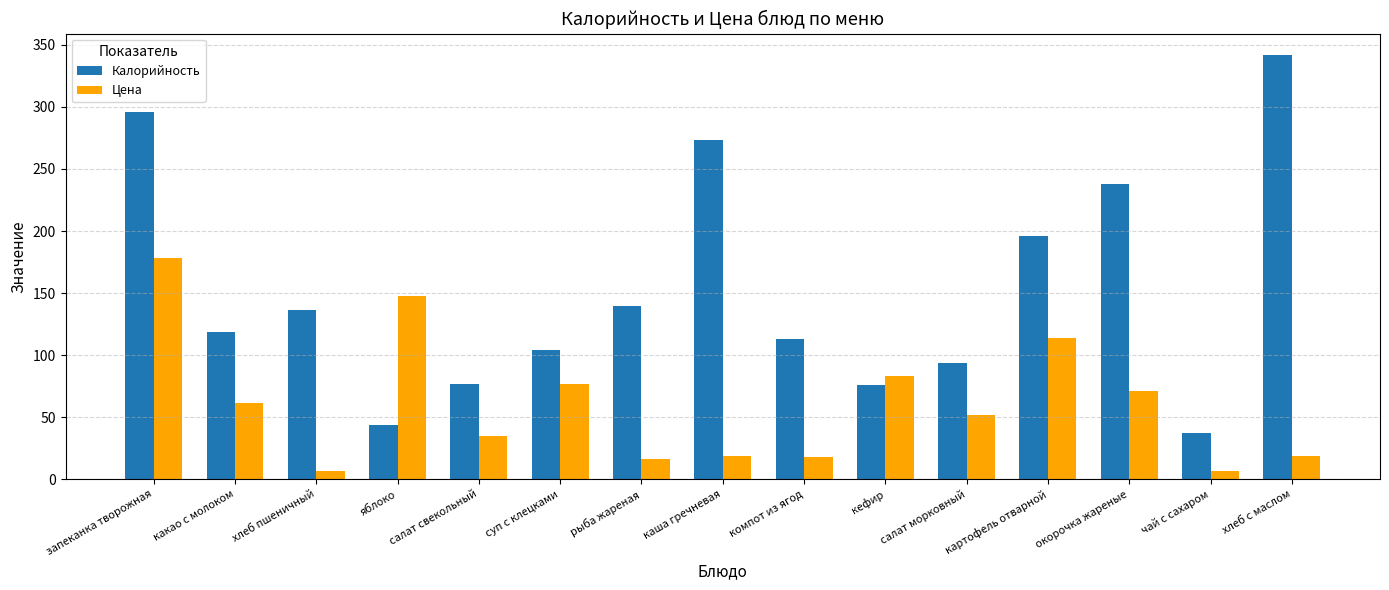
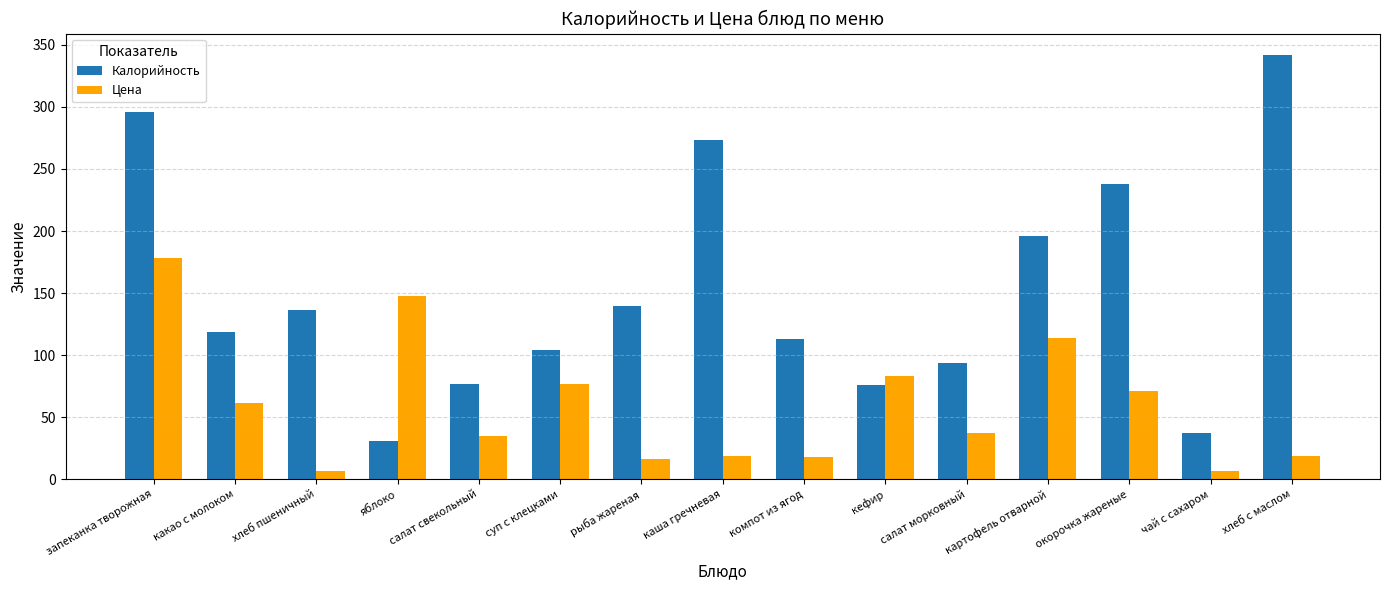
Калорийность, яблоко: 44 -> 31
Цена, салат морковный: 51 -> 37
